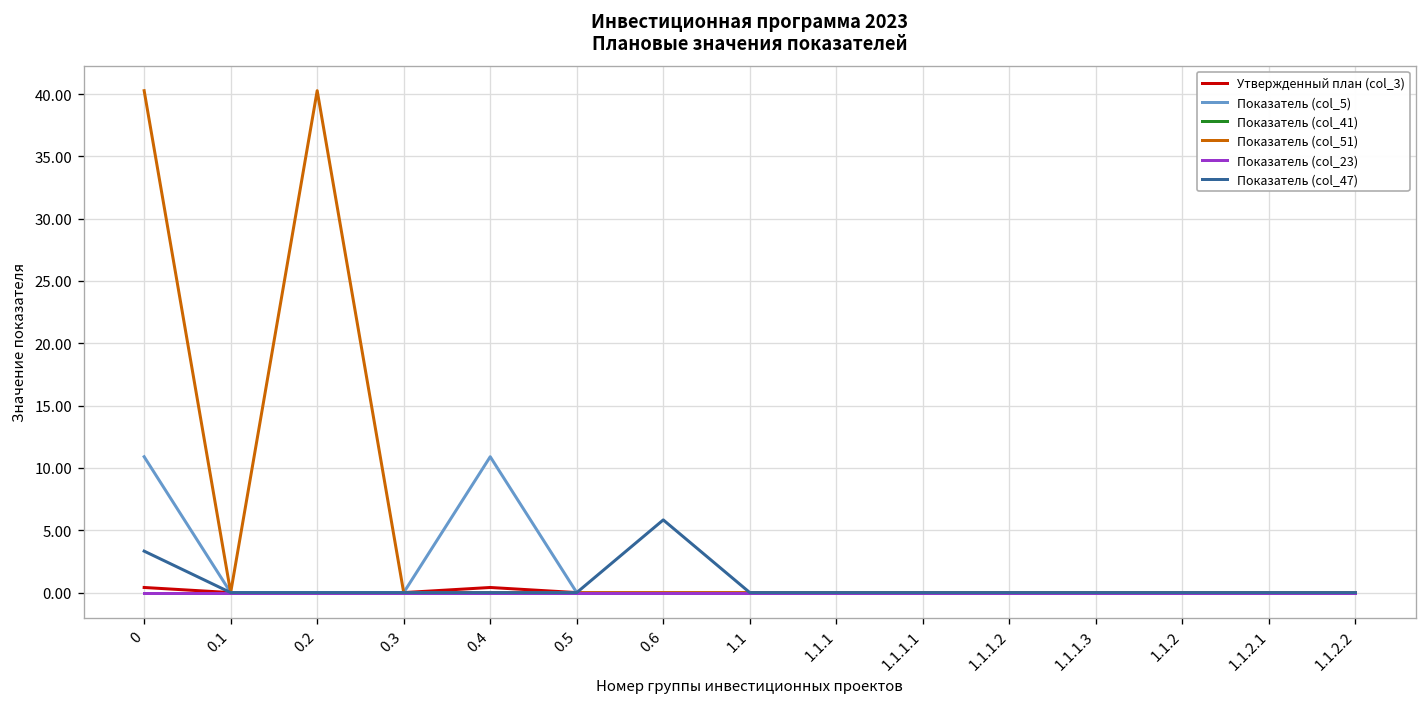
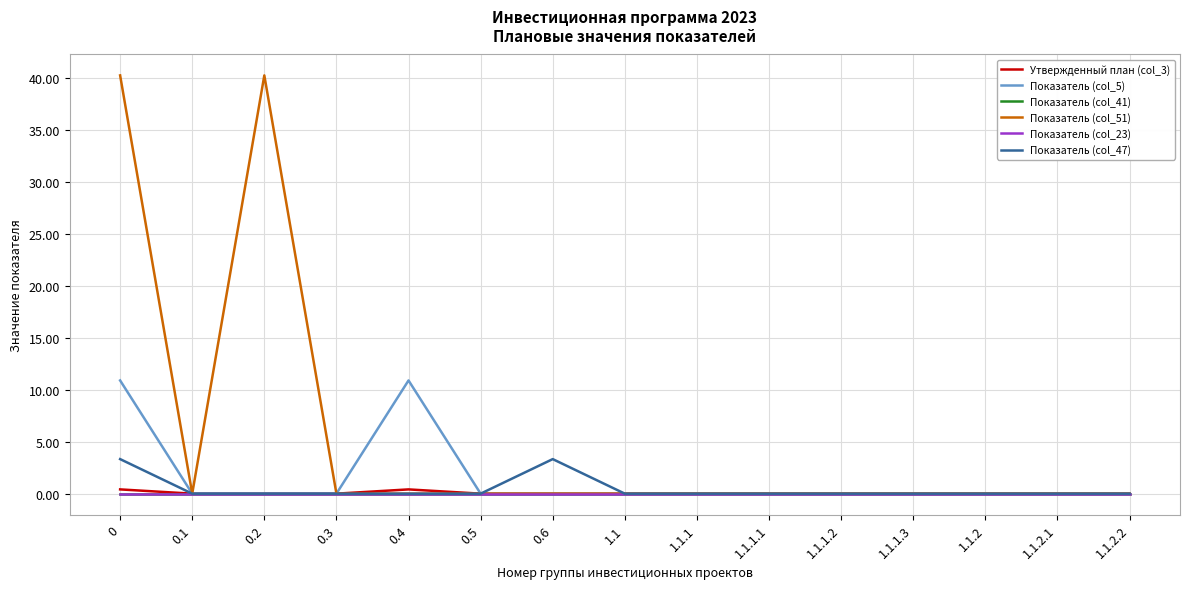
Показатель (col_47), 0.6: 5.8 -> 3.3
